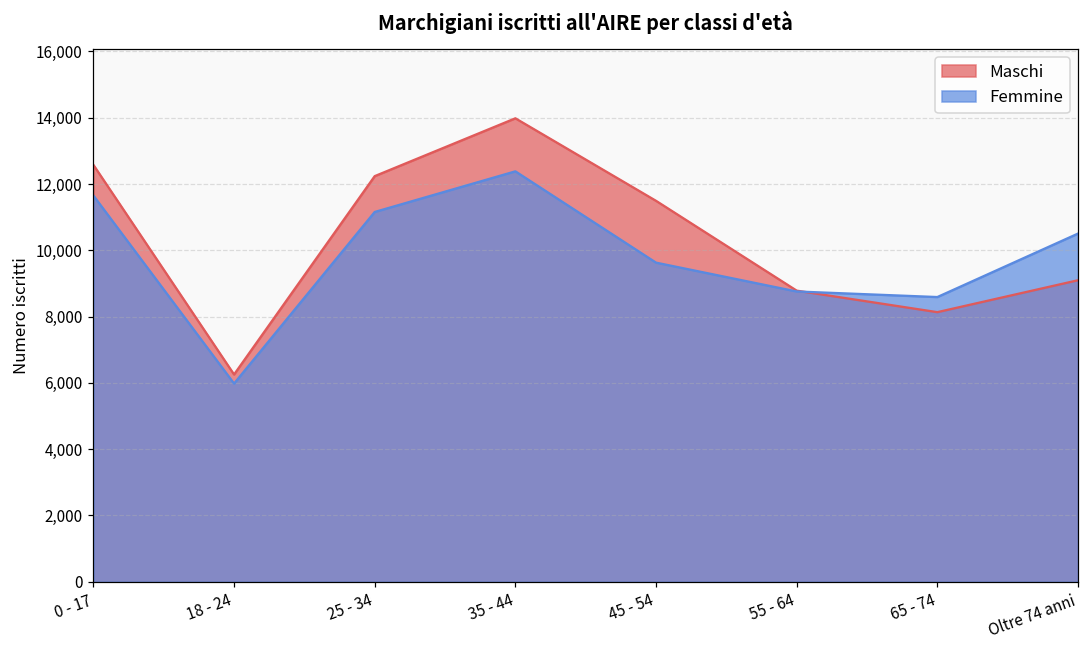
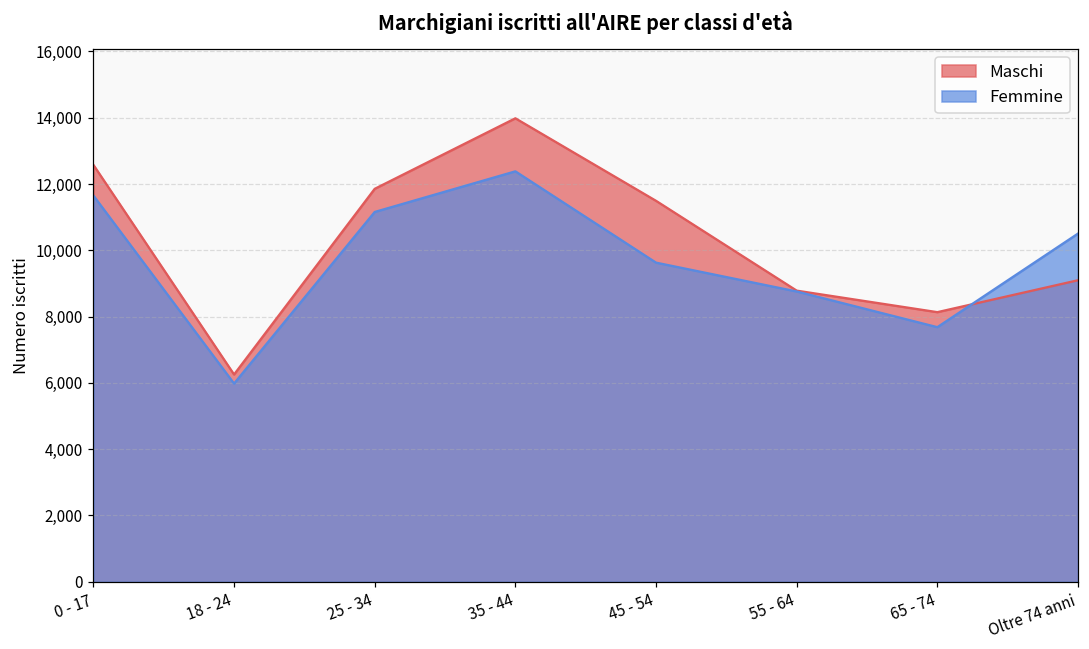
Maschi, 25 - 34: 12,200 -> 11,900
Femmine, 65 - 74: 8,600 -> 7,700
